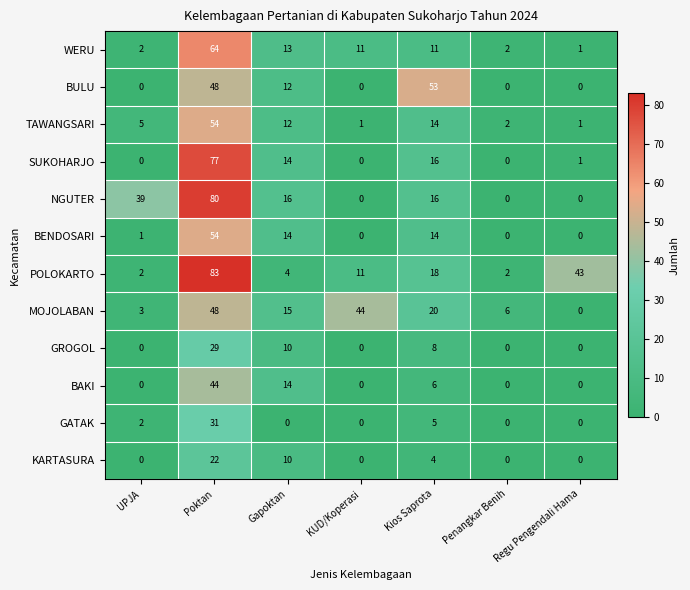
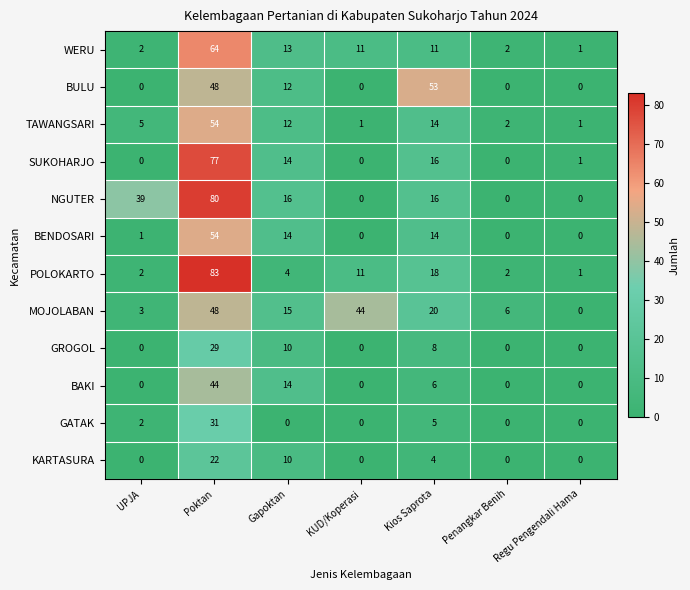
POLOKARTO, Regu Pengendali Hama: 43 -> 1
